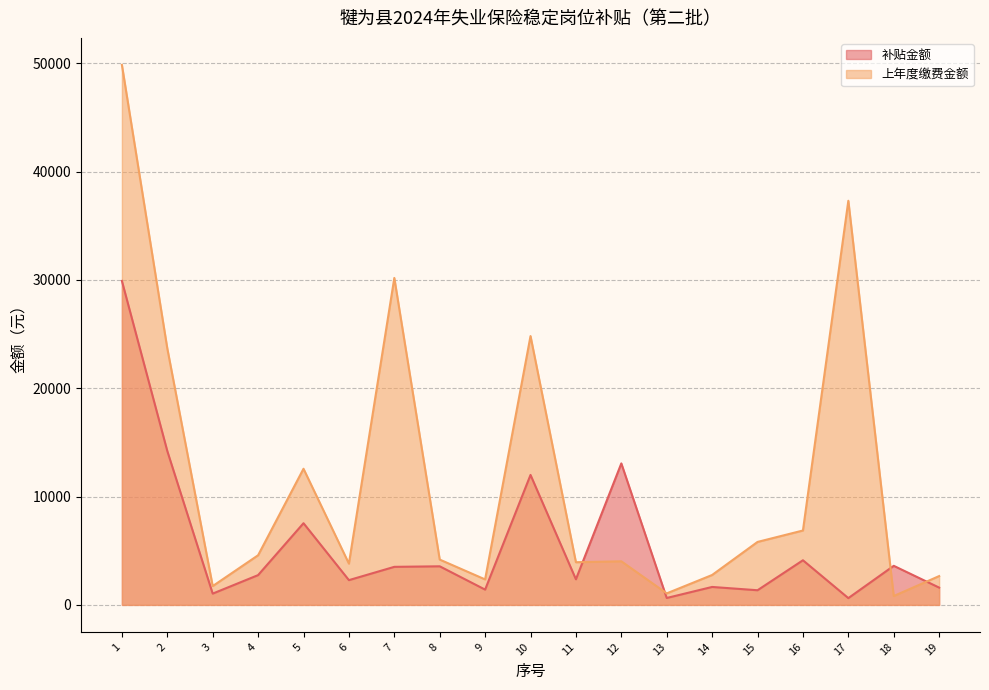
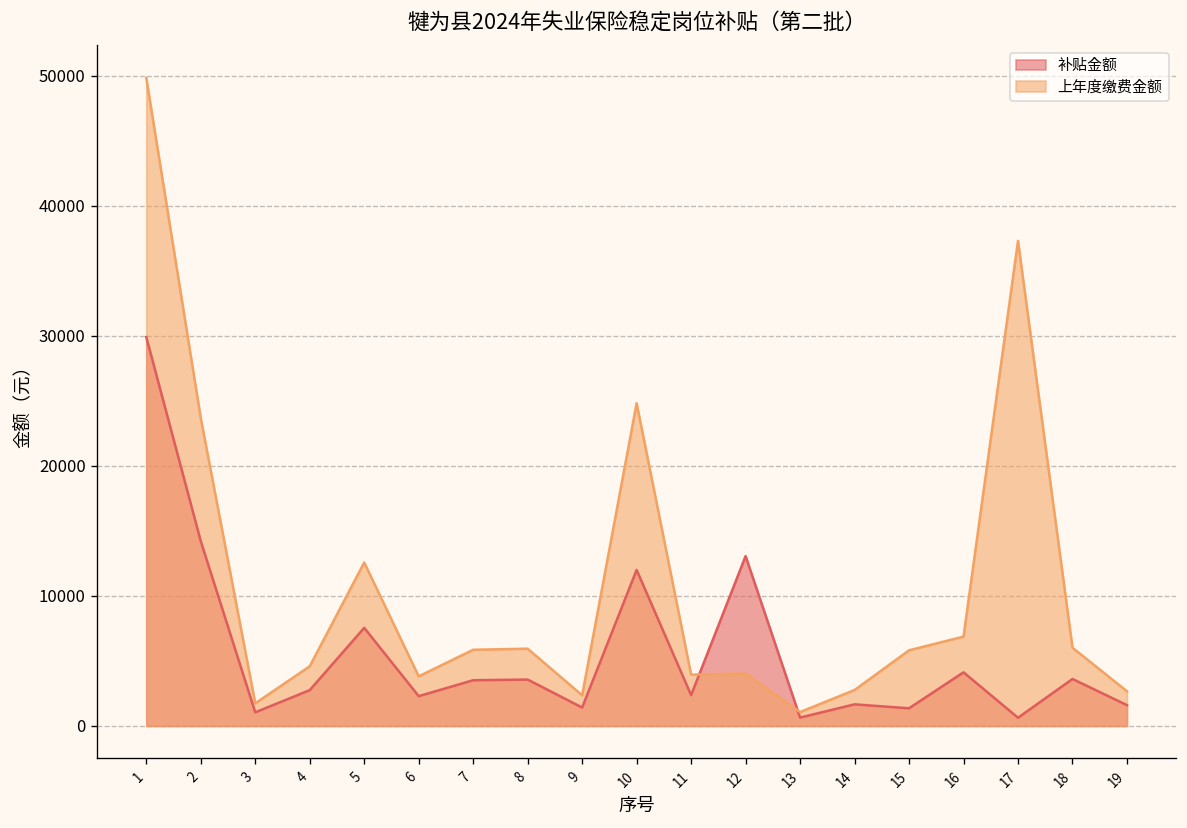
上年度缴费金额, 7: 30200 -> 5900
上年度缴费金额, 8: 4200 -> 5900
上年度缴费金额, 18: 800 -> 6000
